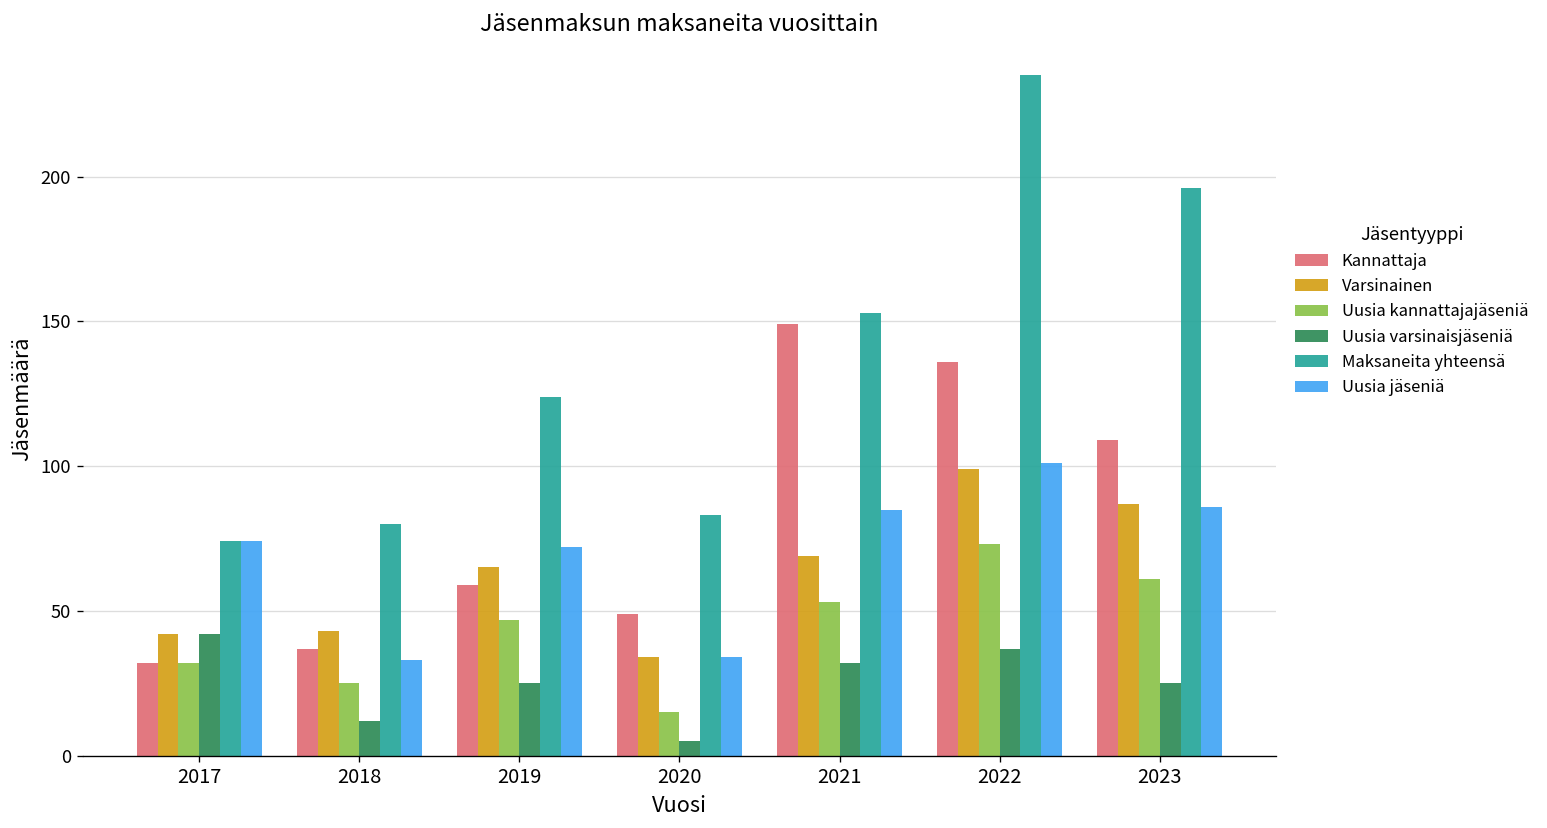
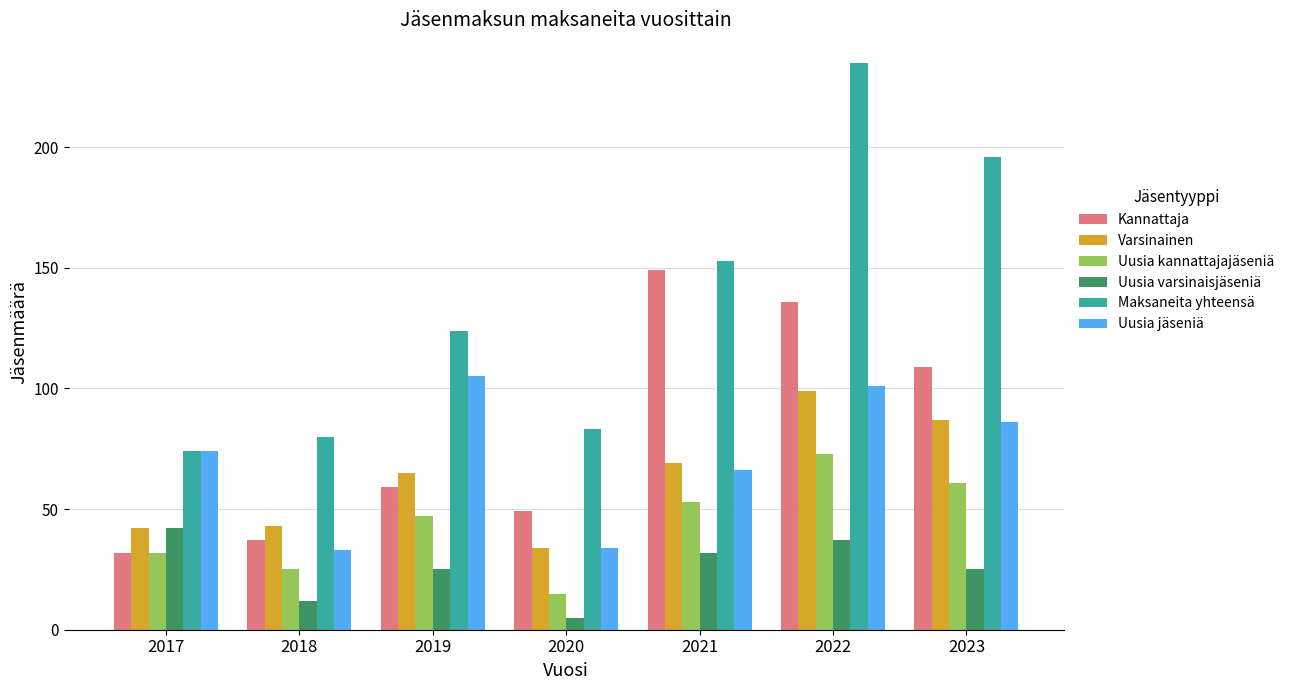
Uusia jäseniä, 2019: 72 -> 105
Uusia jäseniä, 2021: 85 -> 66
